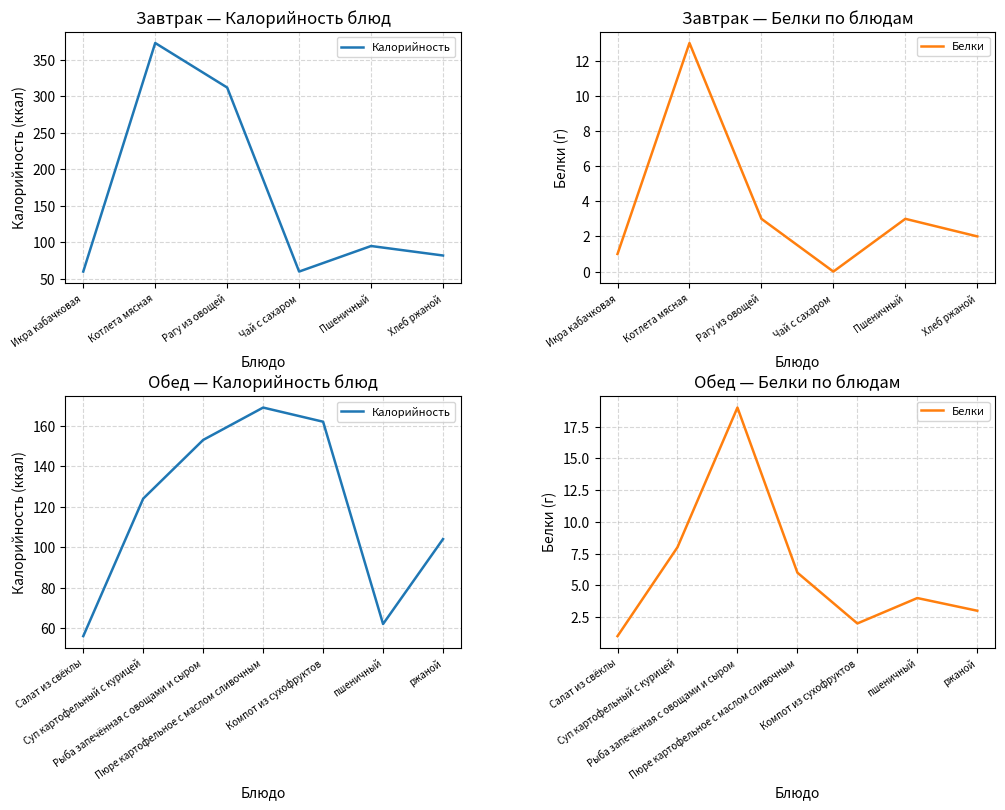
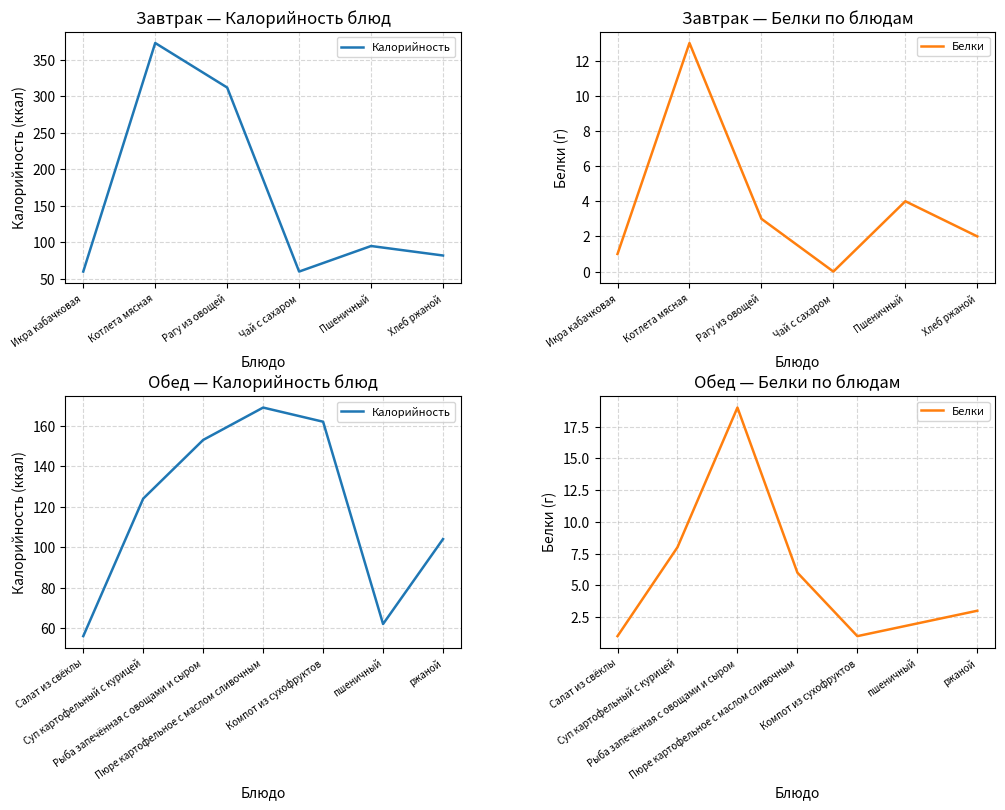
Завтрак — Белки по блюдам, Пшеничный: 3 -> 4
Обед — Белки по блюдам, Компот из сухофруктов: 2 -> 1
Обед — Белки по блюдам, пшеничный: 4 -> 2
